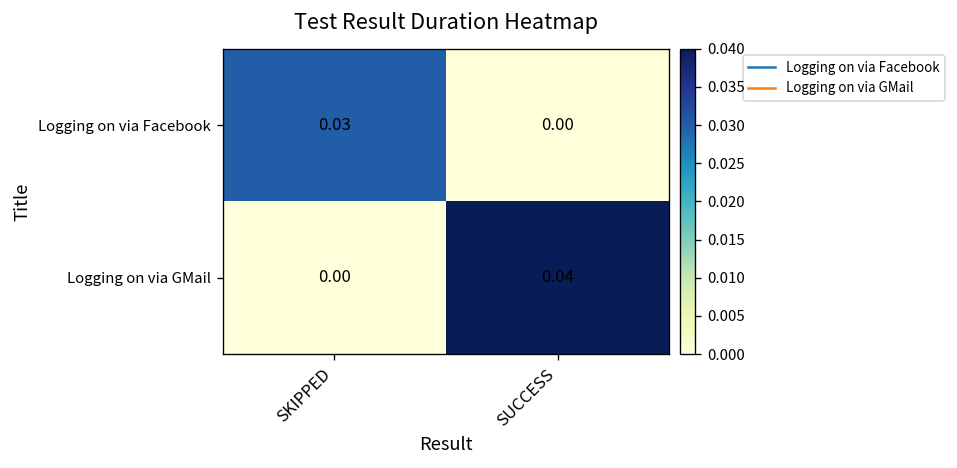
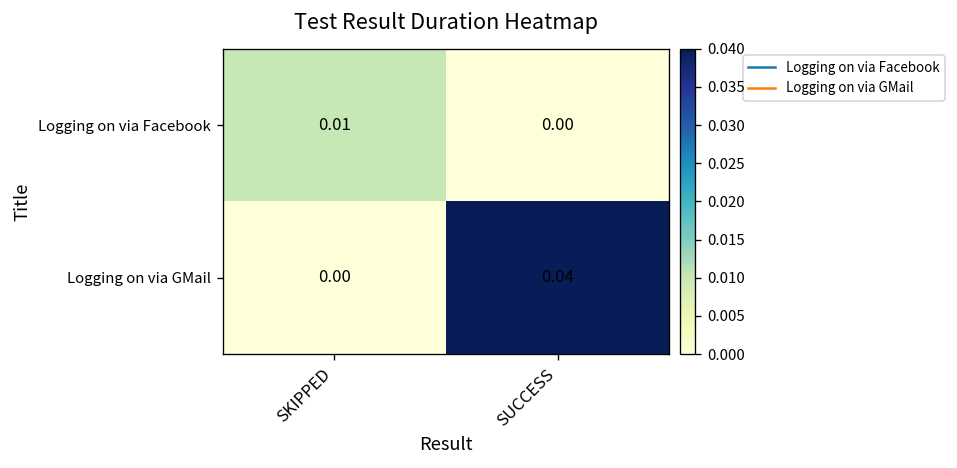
Logging on via Facebook, SKIPPED: 0.03 -> 0.01
